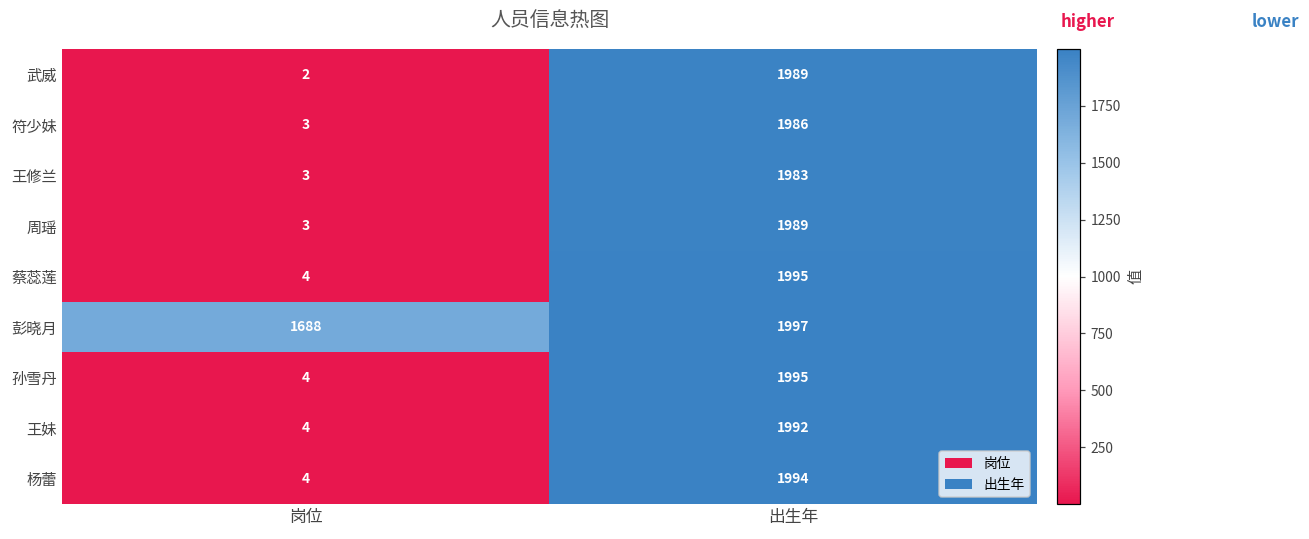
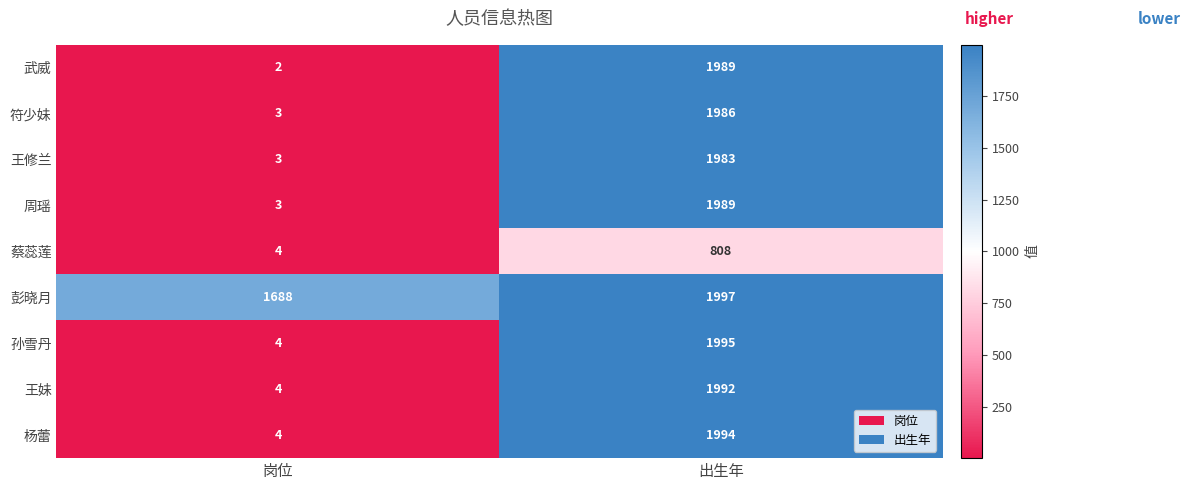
蔡蕊莲, 出生年: 1995 -> 808
